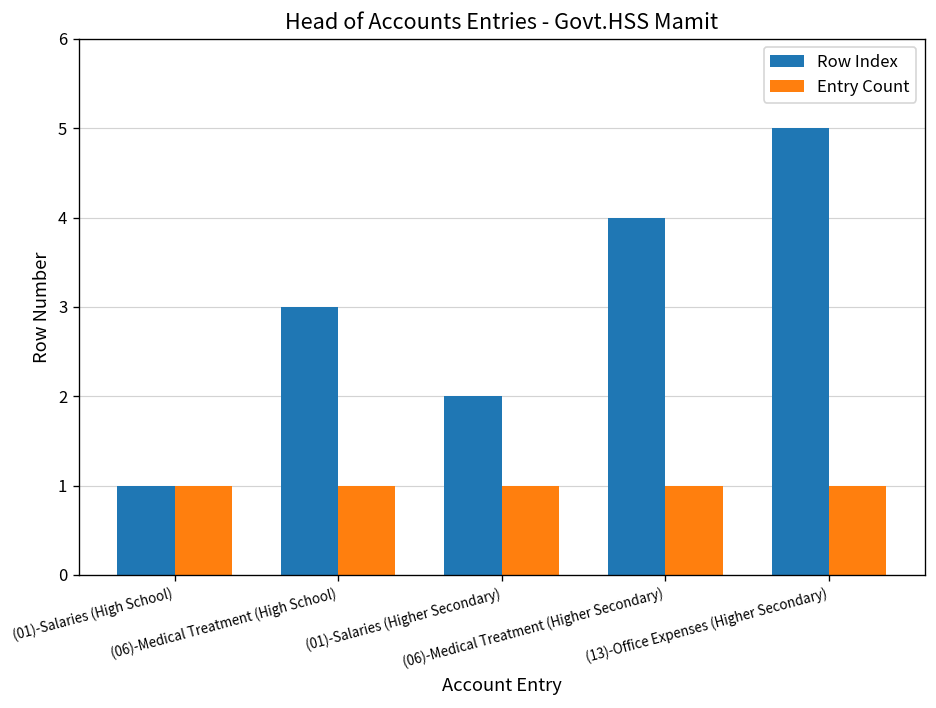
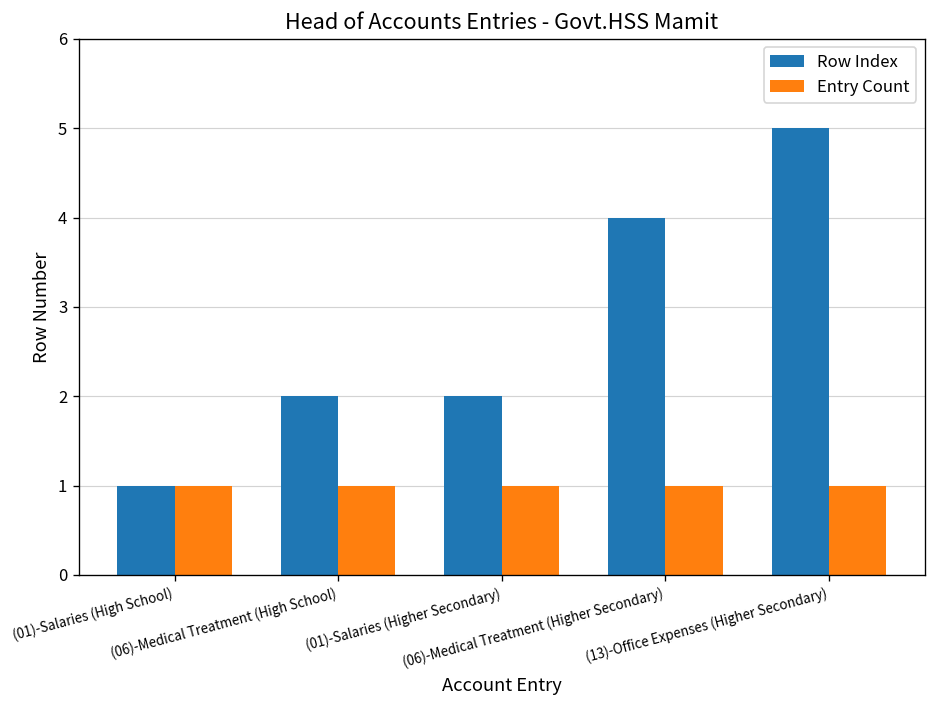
Row Index, (06)-Medical Treatment (High School): 3 -> 2
